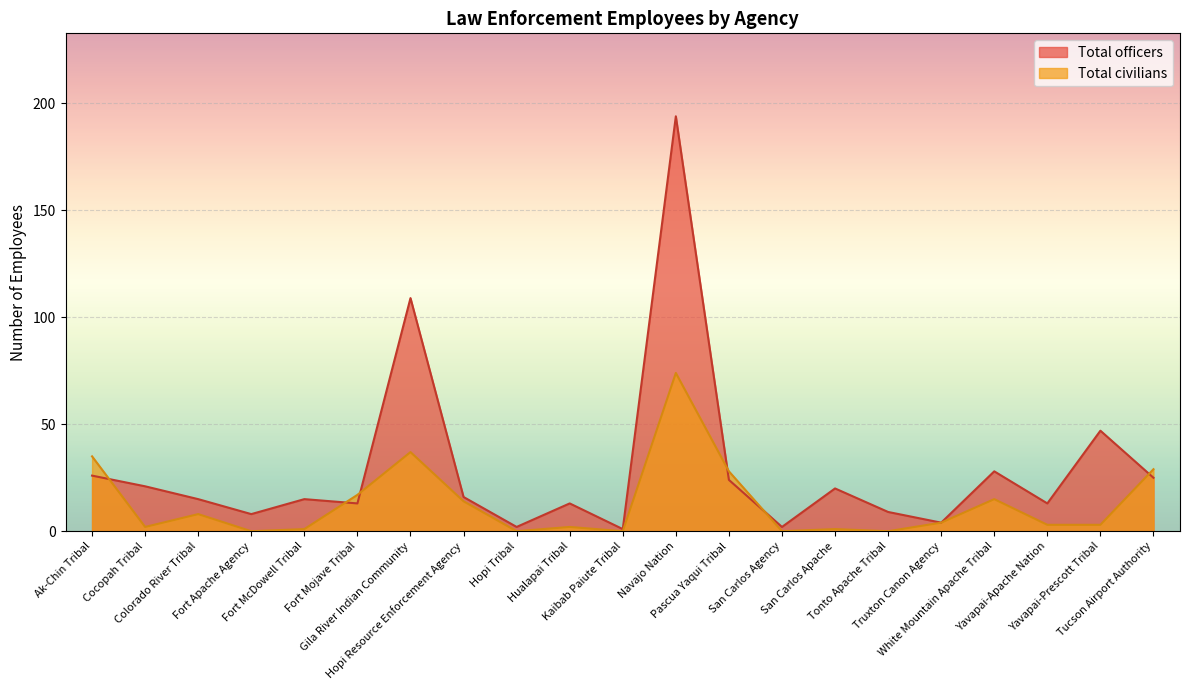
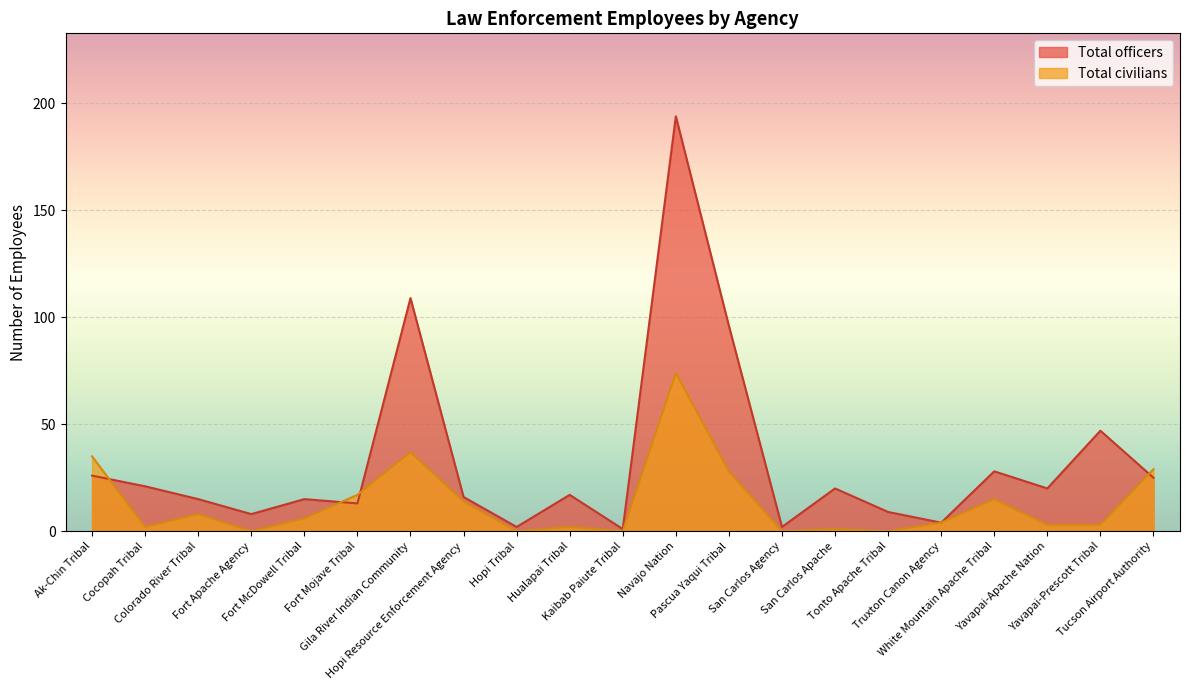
Total civilians, Fort McDowell Tribal: 1 -> 6
Total officers, Hualapai Tribal: 13 -> 17
Total officers, Pascua Yaqui Tribal: 24 -> 96
Total officers, Yavapai-Apache Nation: 13 -> 20
